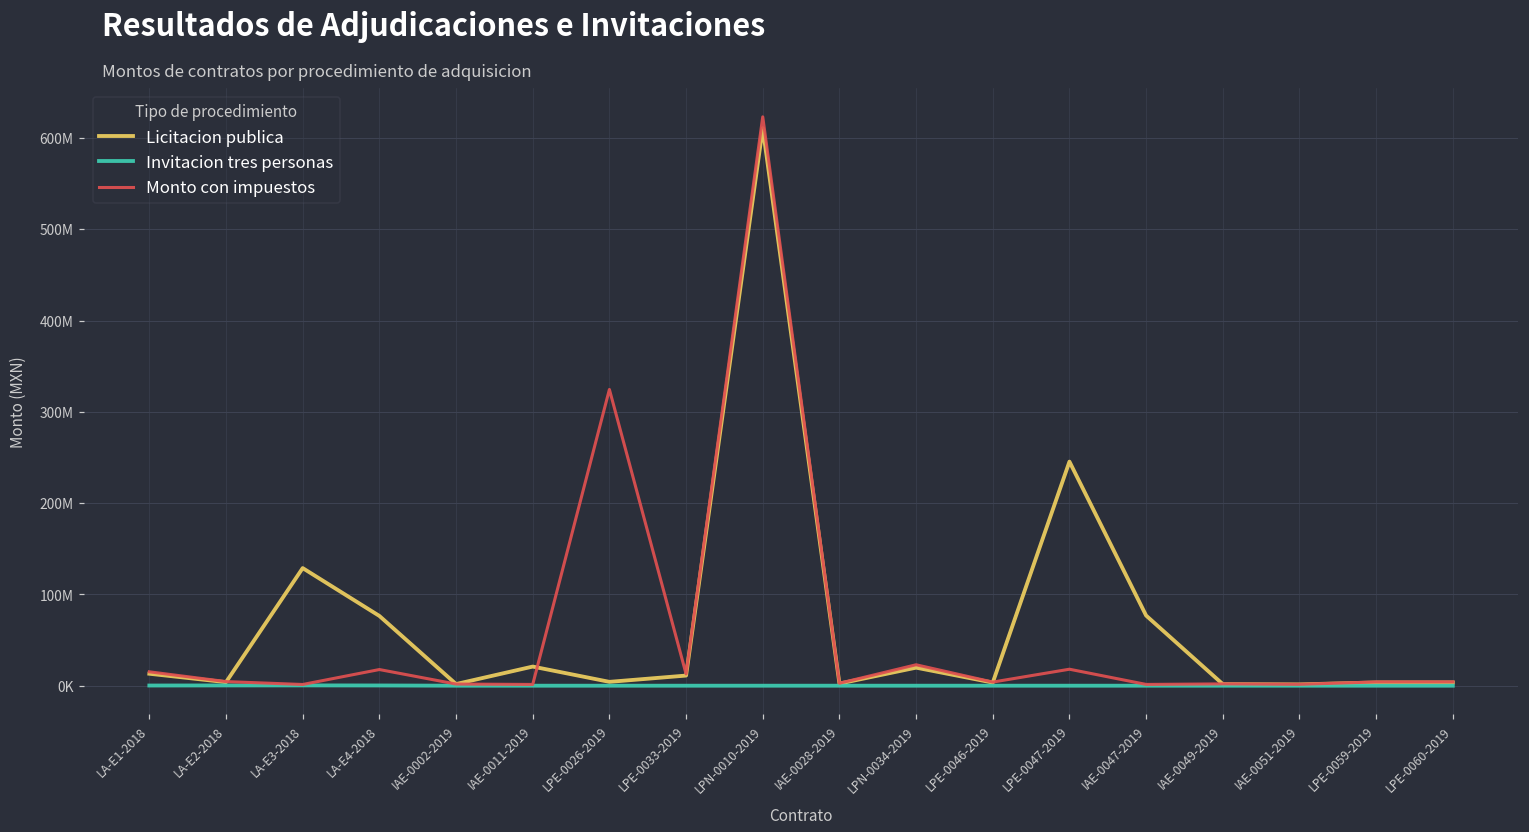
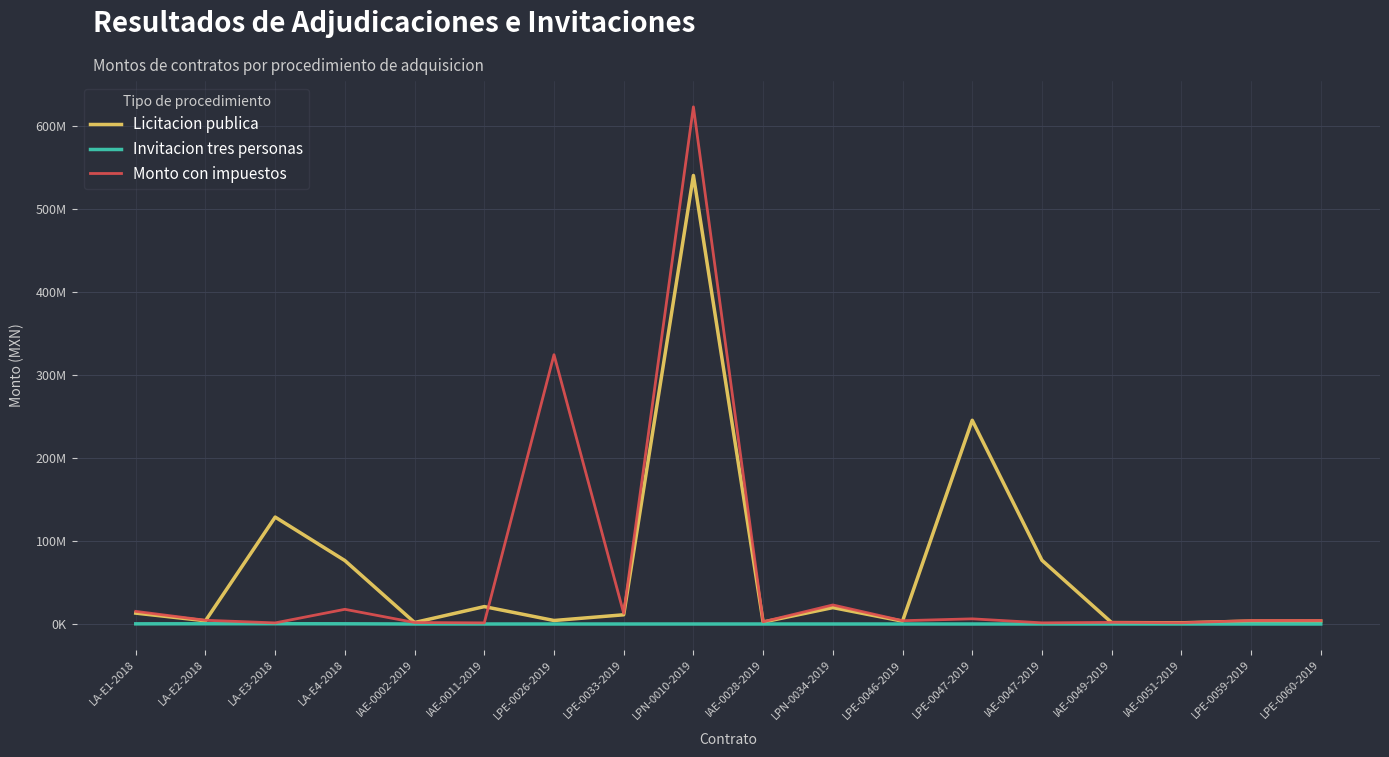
Licitacion publica, LPN-0010-2019: 610000000 -> 540000000
Monto con impuestos, LPE-0047-2019: 20000000 -> 10000000
